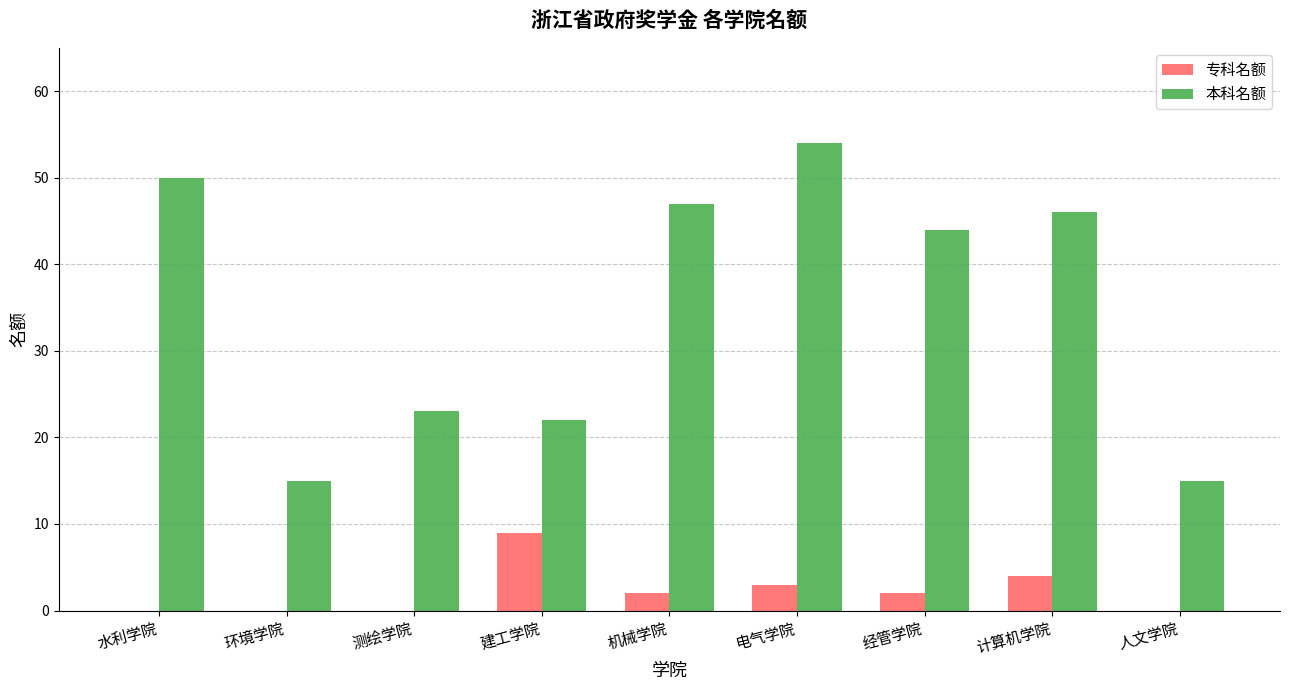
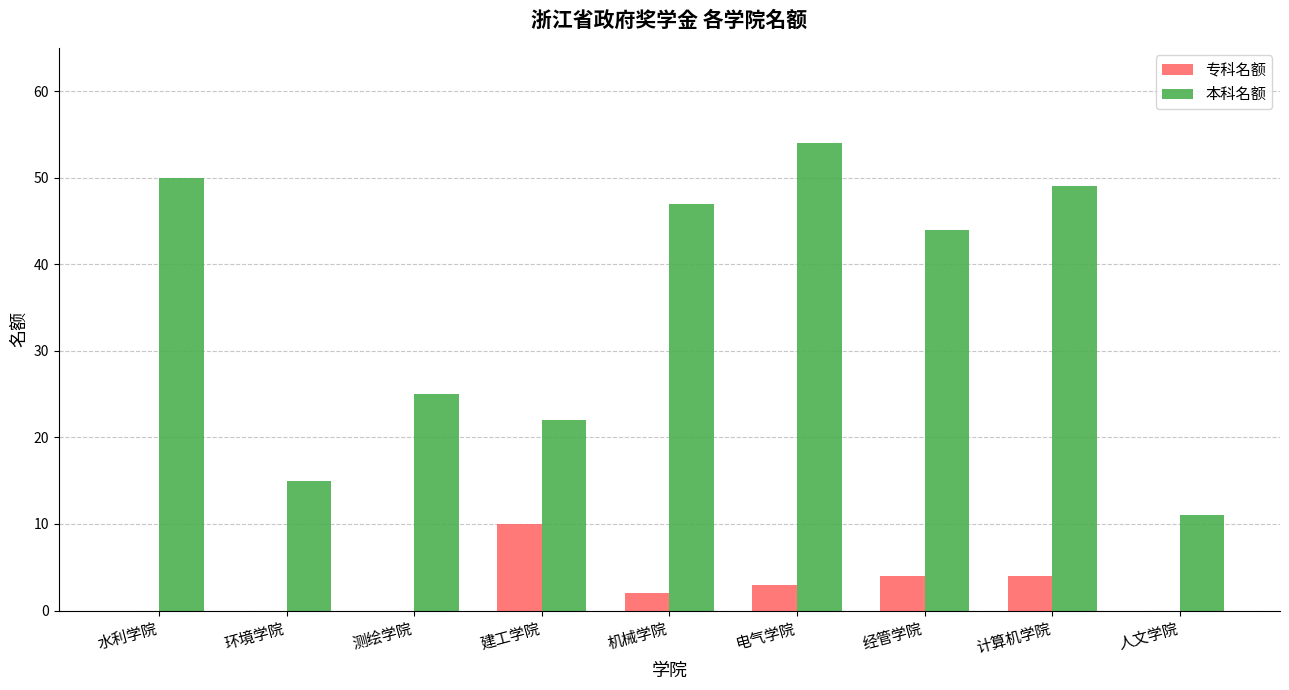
本科名额, 测绘学院: 23 -> 25
专科名额, 建工学院: 9 -> 10
专科名额, 经管学院: 2 -> 4
本科名额, 计算机学院: 46 -> 49
本科名额, 人文学院: 15 -> 11
